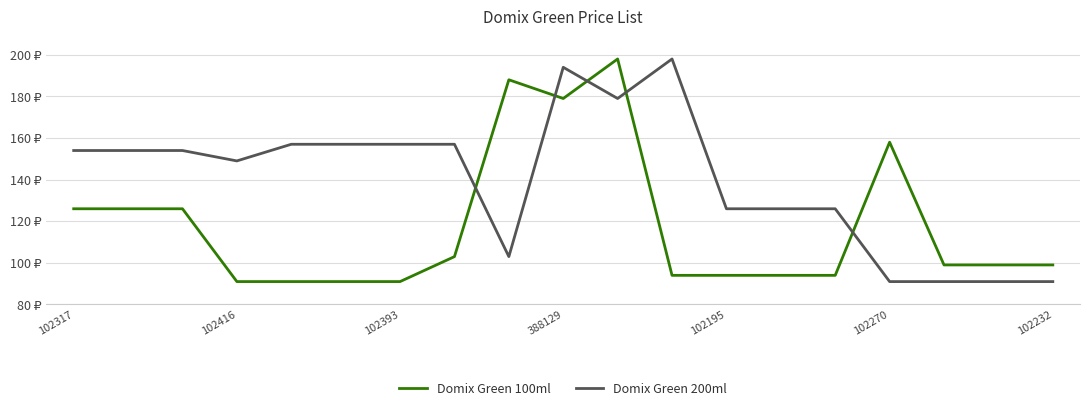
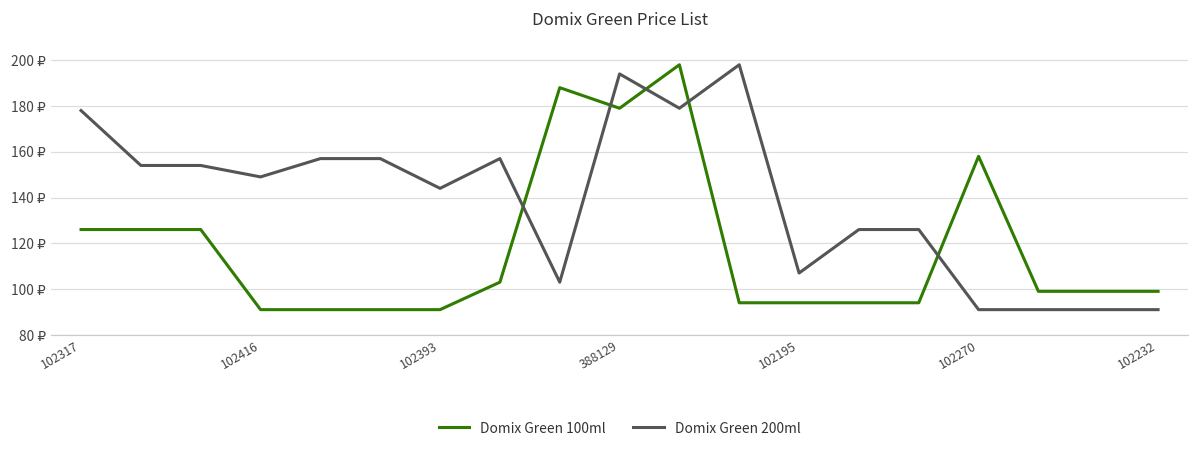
Domix Green 200ml, 102317: 154 ₽ -> 178 ₽
Domix Green 200ml, 102393: 157 ₽ -> 144 ₽
Domix Green 200ml, 102195: 126 ₽ -> 107 ₽
